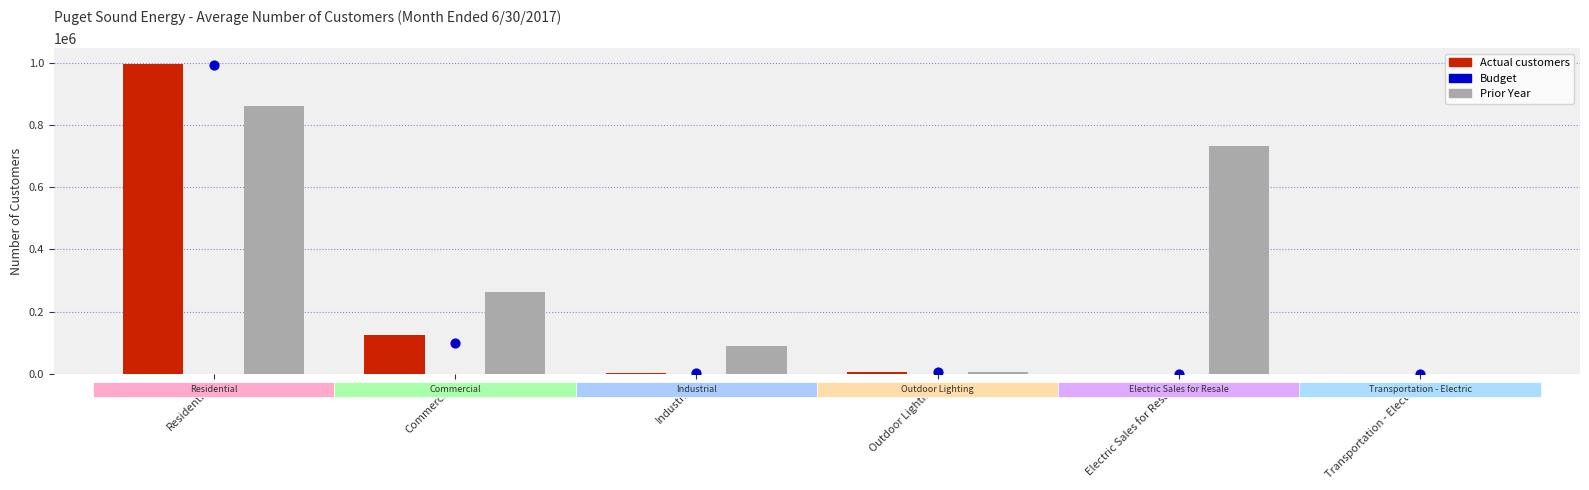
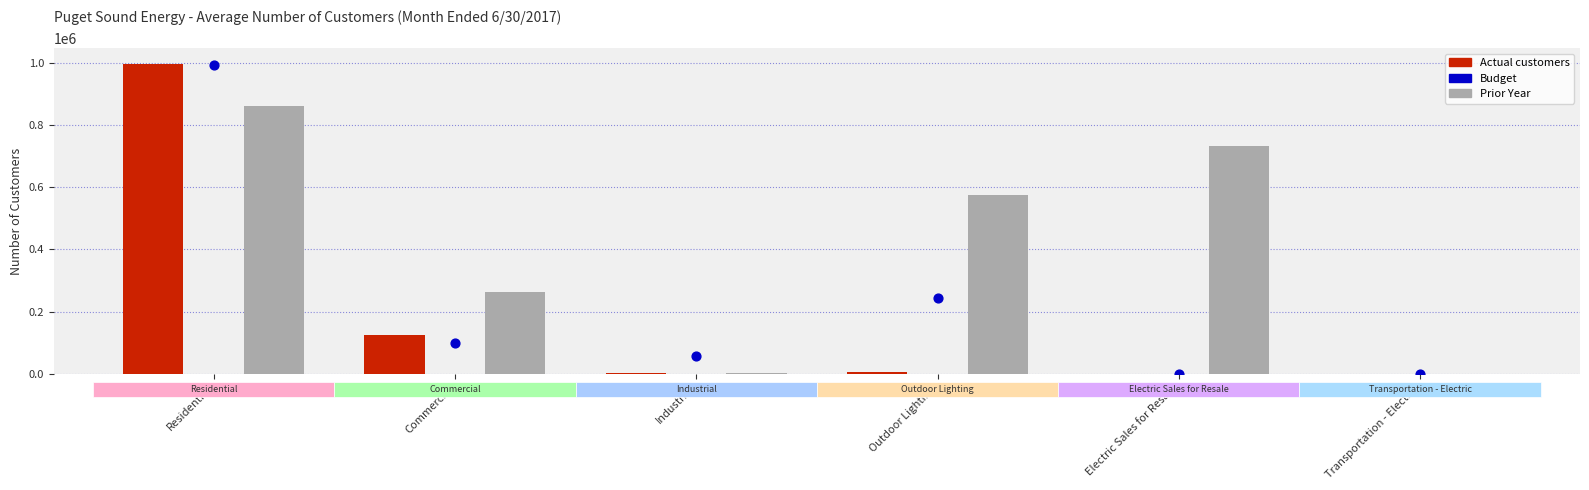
Budget, Industrial: 0 -> 60000
Prior Year, Industrial: 90000 -> 0
Budget, Outdoor Lighting: 10000 -> 240000
Prior Year, Outdoor Lighting: 10000 -> 580000
